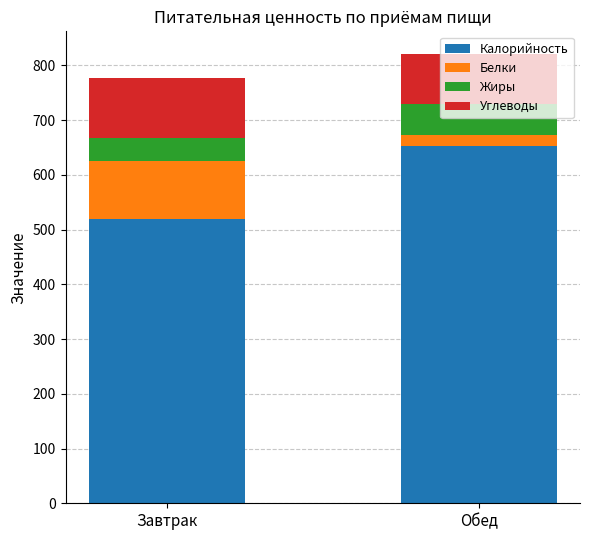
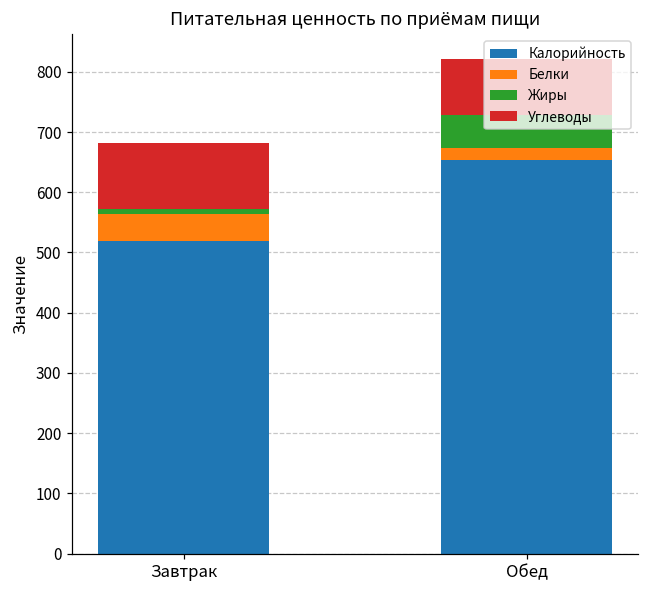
Белки, Завтрак: 110 -> 50
Жиры, Завтрак: 40 -> 10
